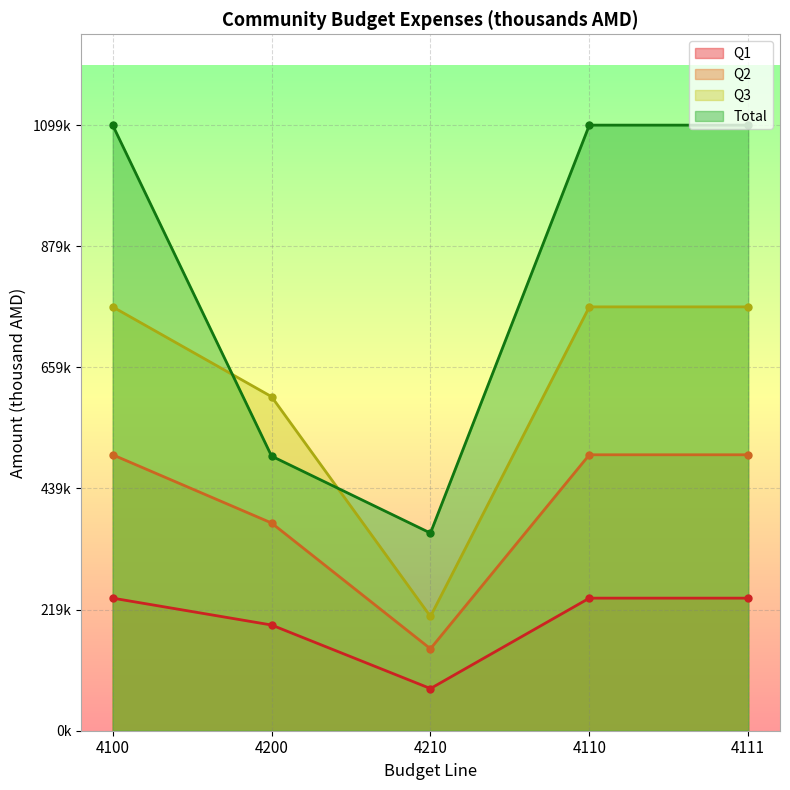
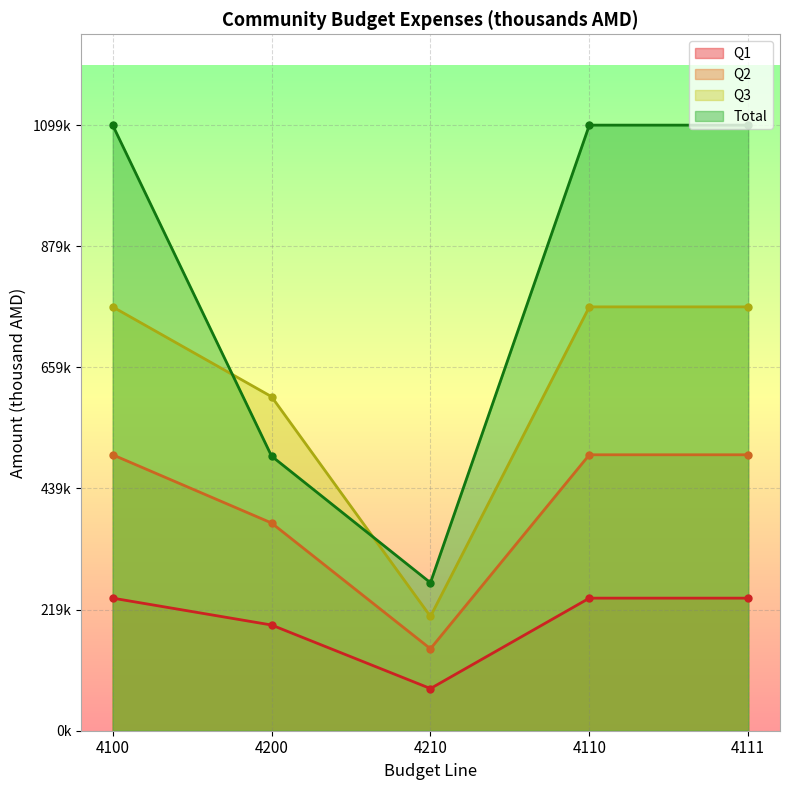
Total, 4210: 360000 -> 270000
